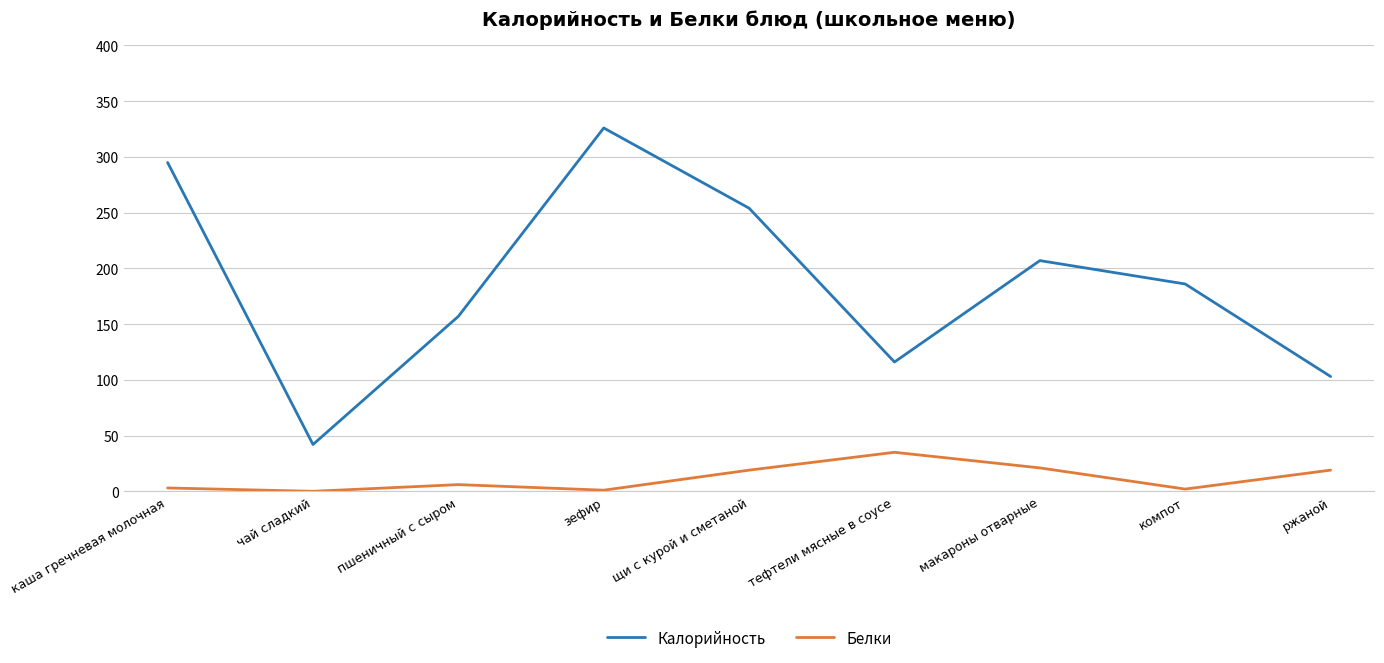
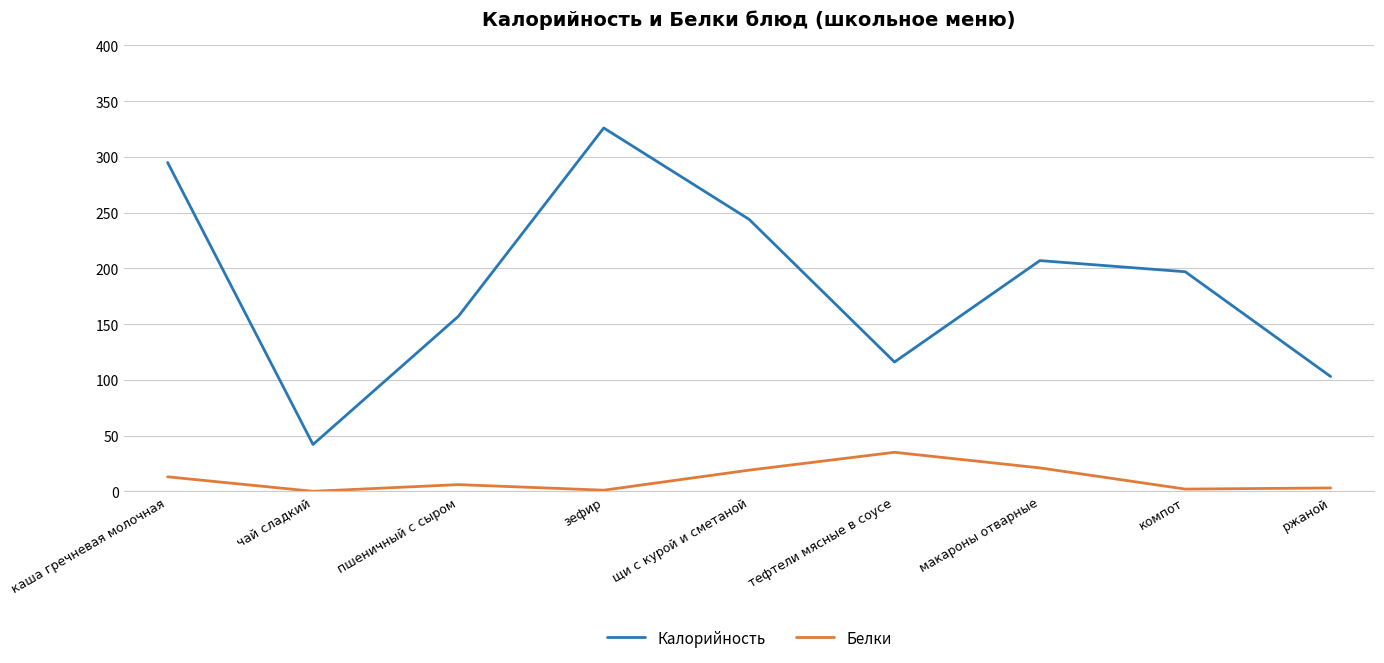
Белки, каша гречневая молочная: 3 -> 13
Калорийность, щи с курой и сметаной: 254 -> 244
Калорийность, компот: 186 -> 197
Белки, ржаной: 19 -> 3
